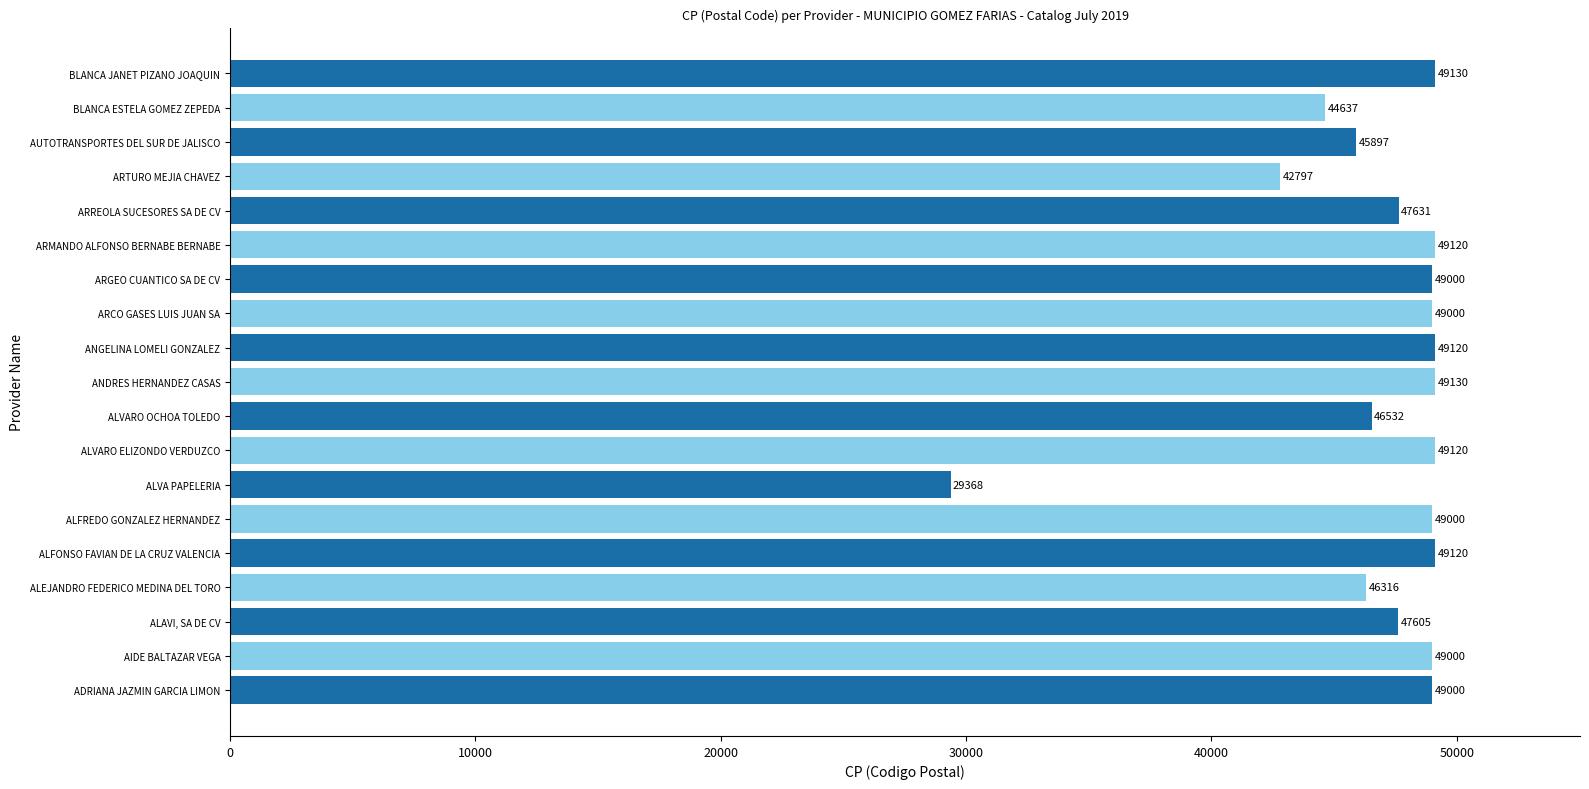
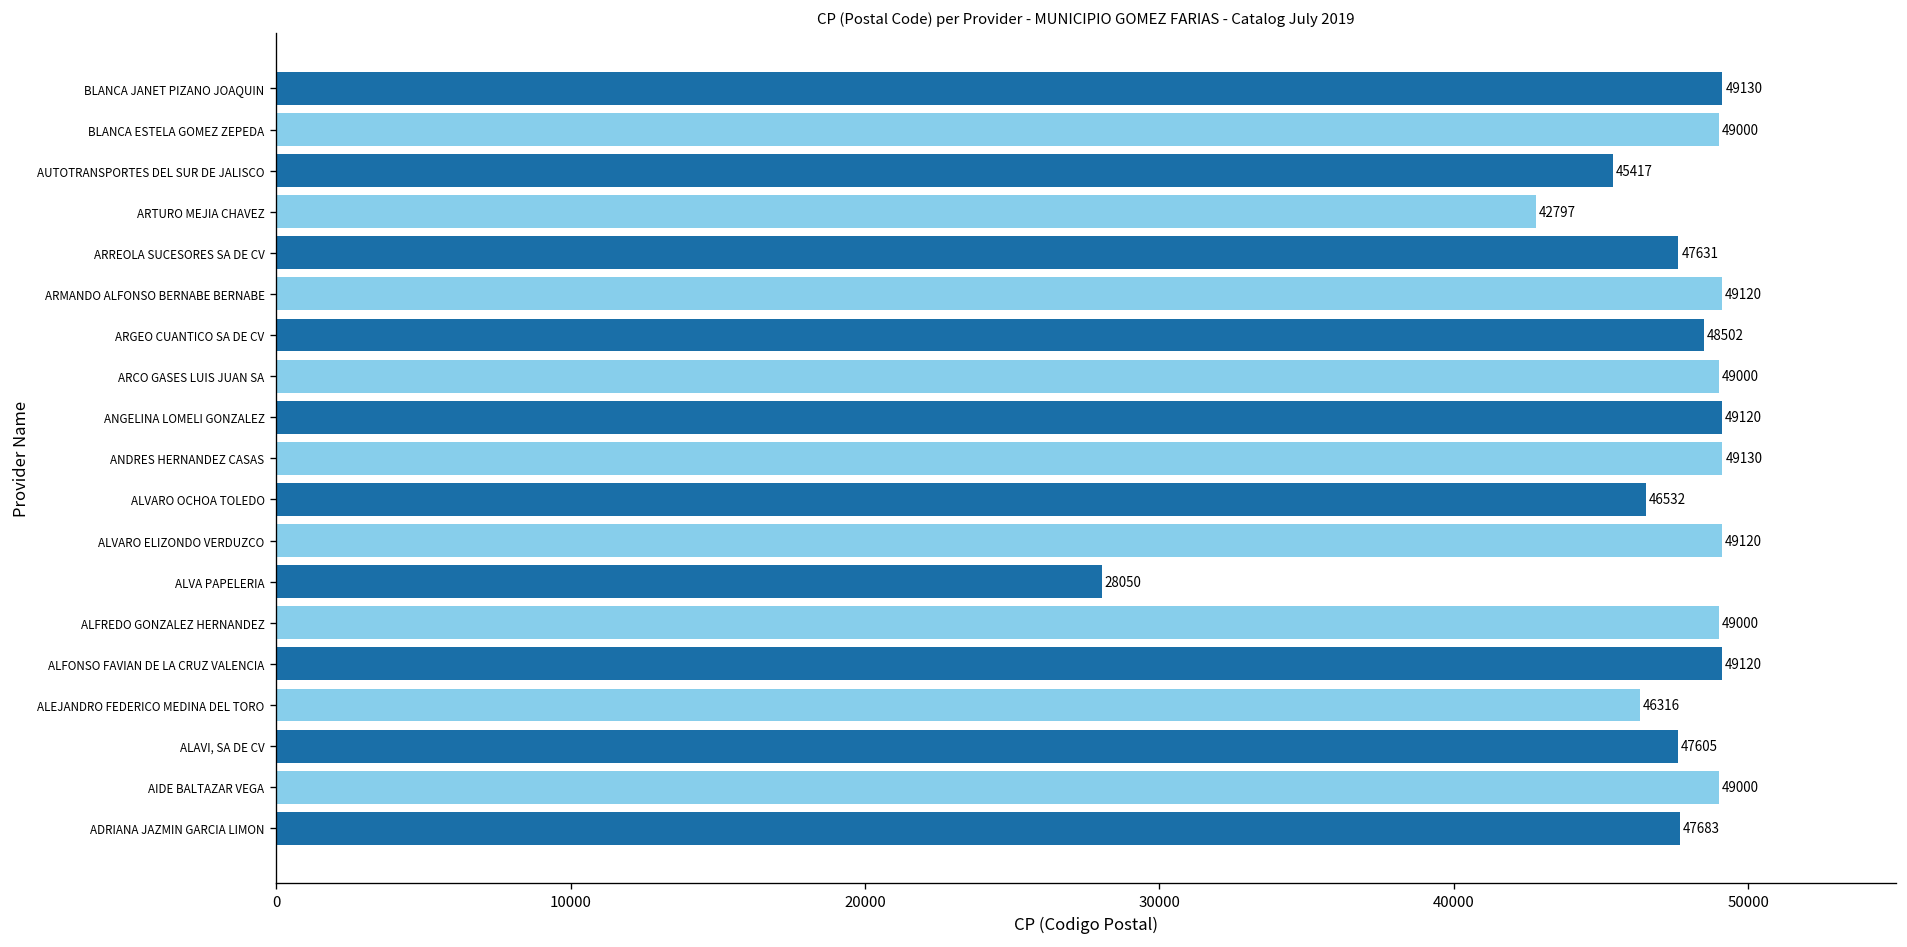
BLANCA ESTELA GOMEZ ZEPEDA: 44637 -> 49000
AUTOTRANSPORTES DEL SUR DE JALISCO: 45897 -> 45417
ARGEO CUANTICO SA DE CV: 49000 -> 48502
ALVA PAPELERIA: 29368 -> 28050
ADRIANA JAZMIN GARCIA LIMON: 49000 -> 47683
